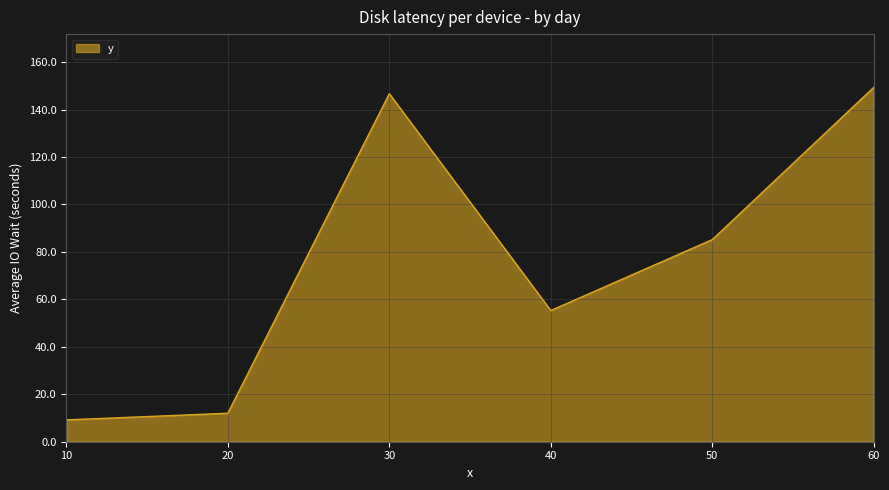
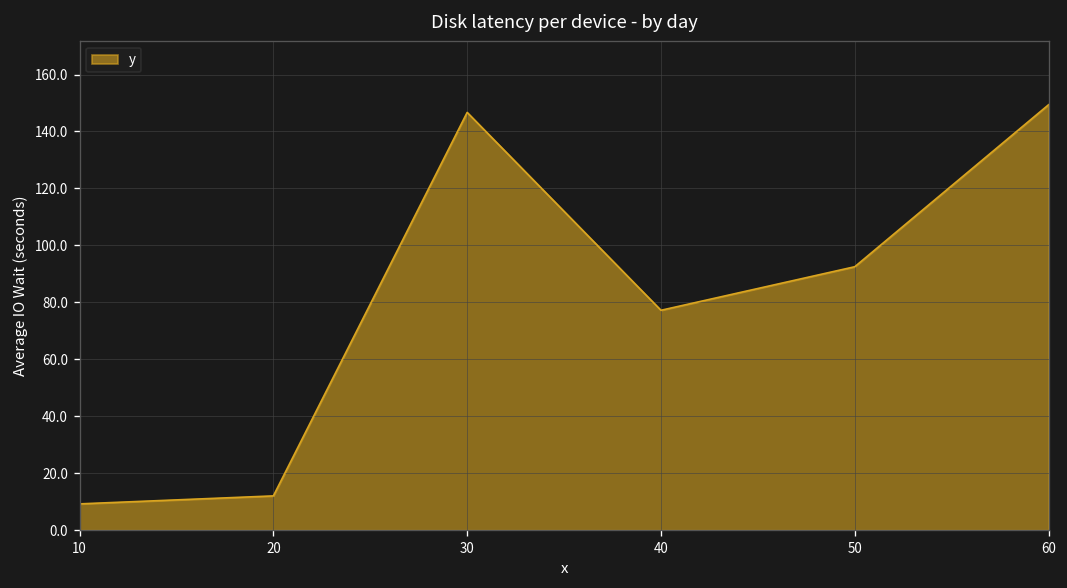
40: 55 -> 77
50: 85 -> 93
